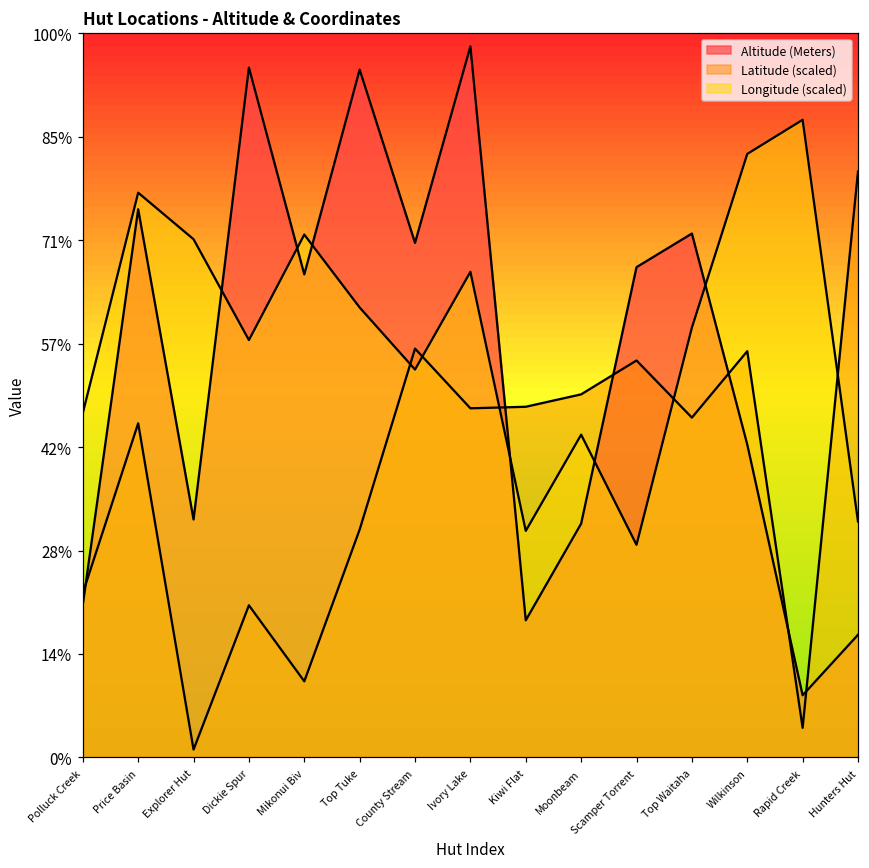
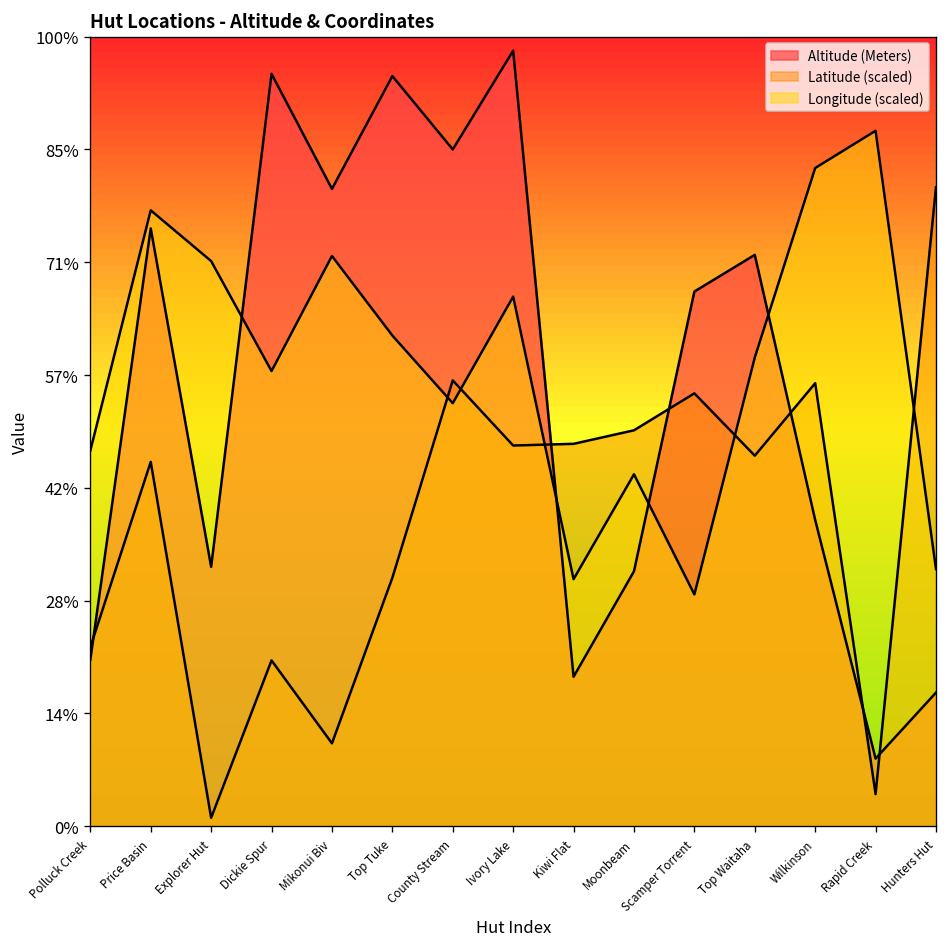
Altitude (Meters), Mikonui Biv: 67% -> 81%
Altitude (Meters), County Stream: 71% -> 86%
Altitude (Meters), Wilkinson: 43% -> 39%
